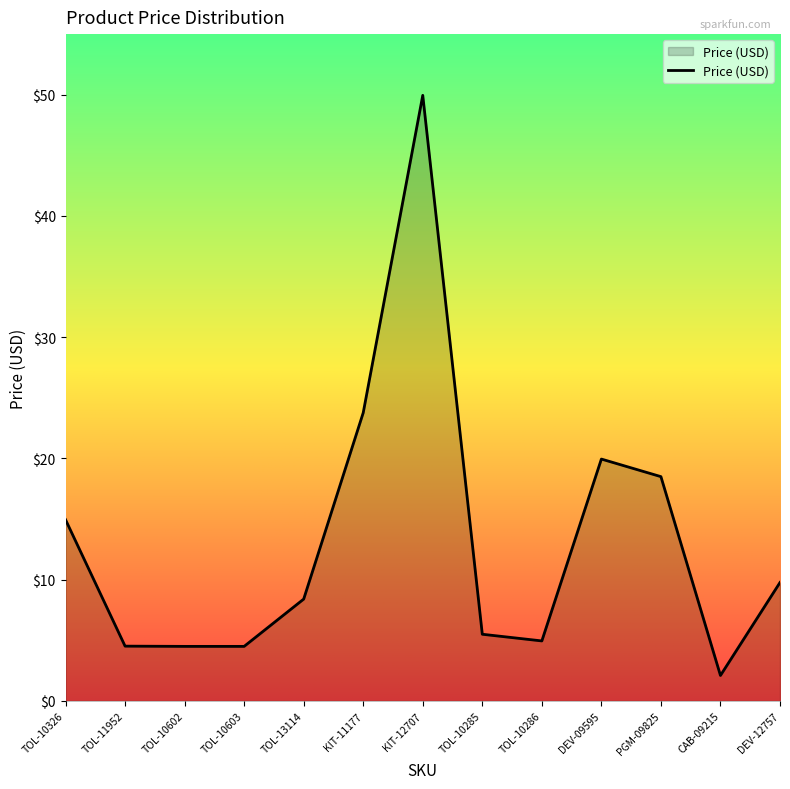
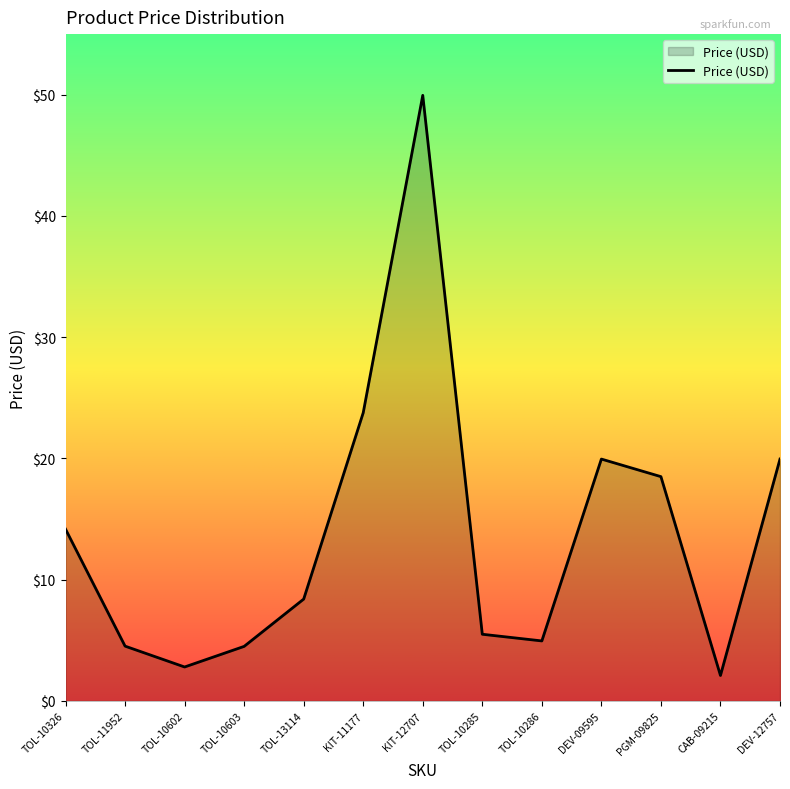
TOL-10326: $15.0 -> $14.2
TOL-10602: $4.5 -> $2.8
DEV-12757: $9.8 -> $20.0
